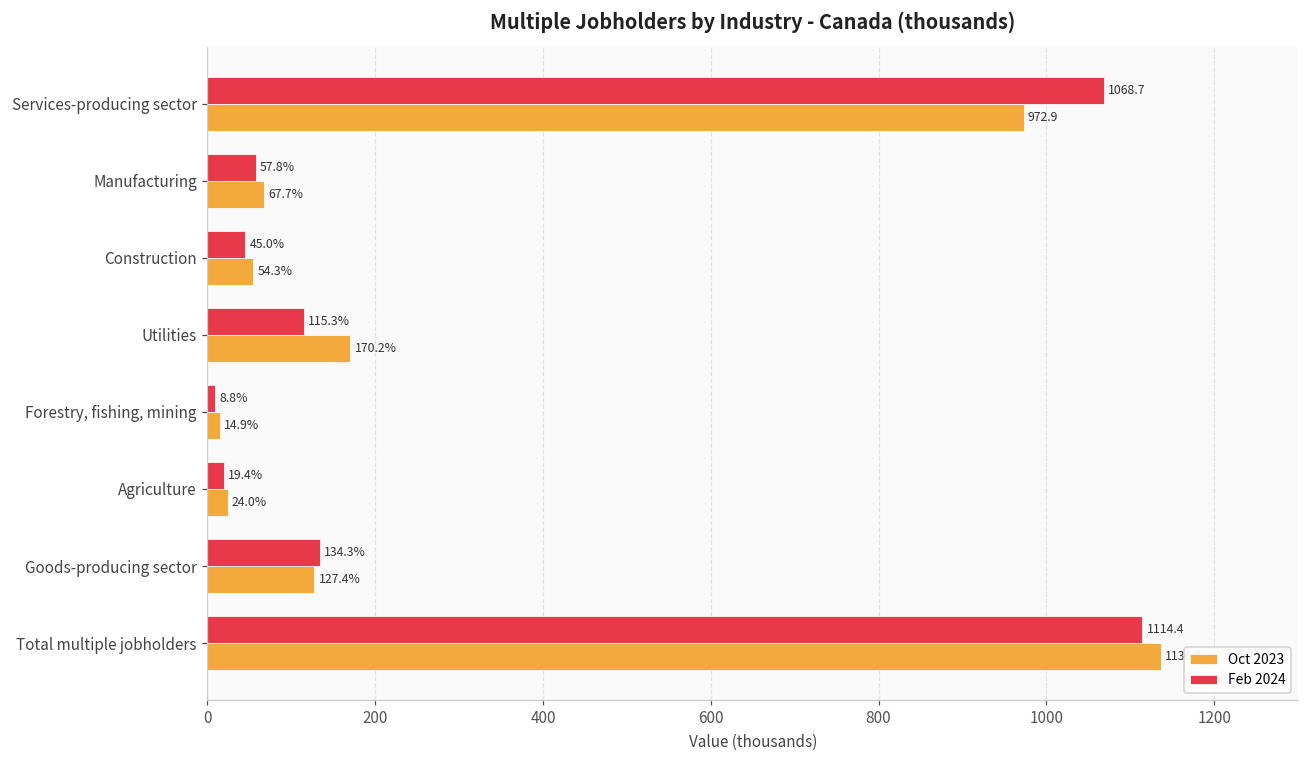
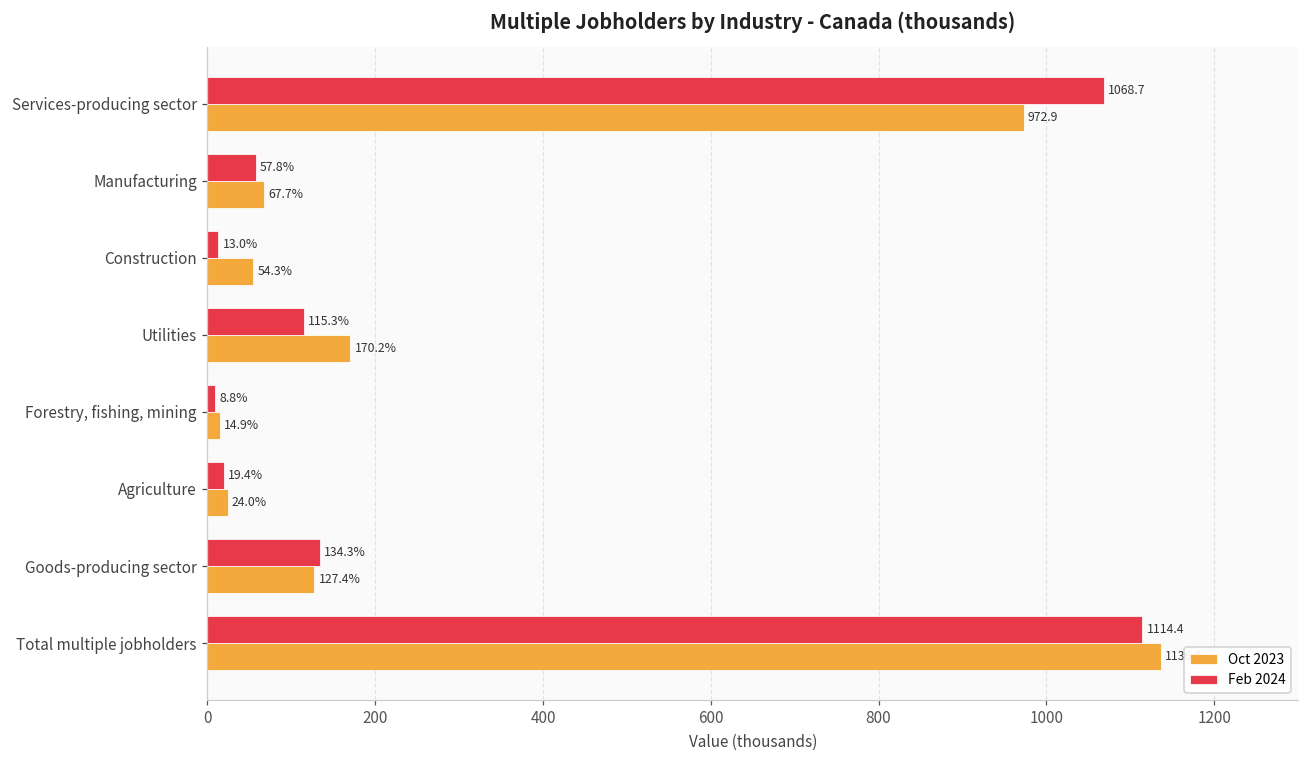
Feb 2024, Construction: 45.0% -> 13.0%
